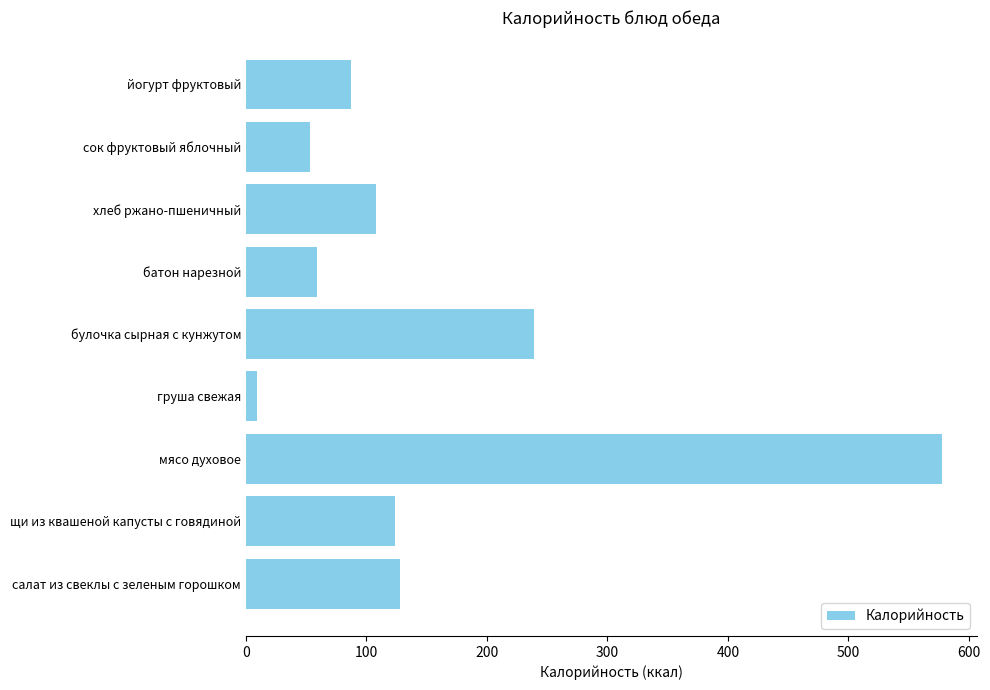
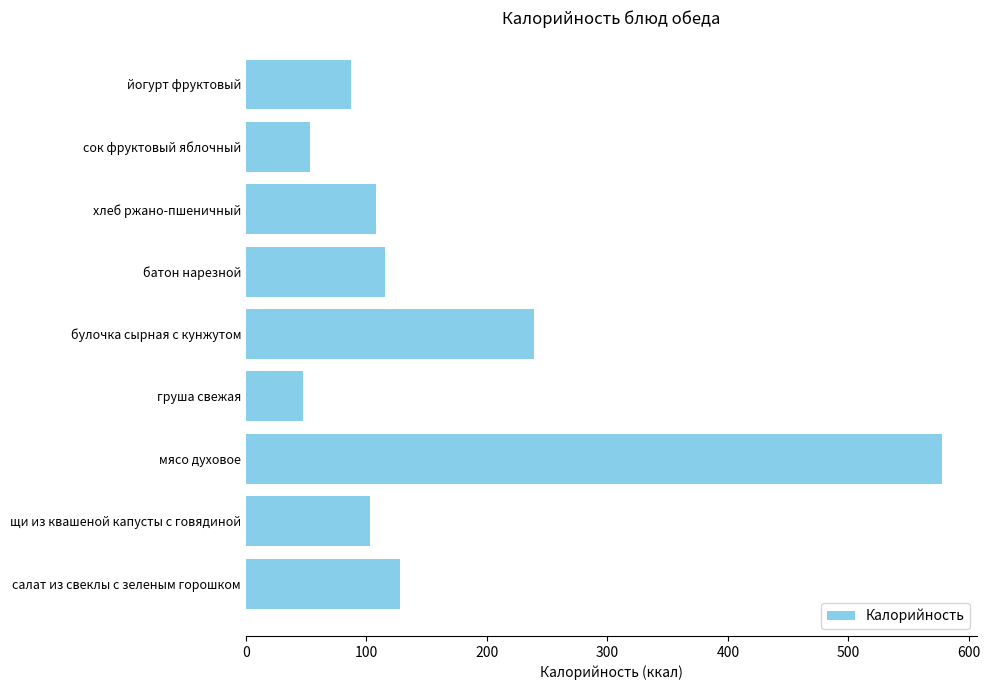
батон нарезной: 59 -> 115
груша свежая: 9 -> 47
щи из квашеной капусты с говядиной: 124 -> 103
